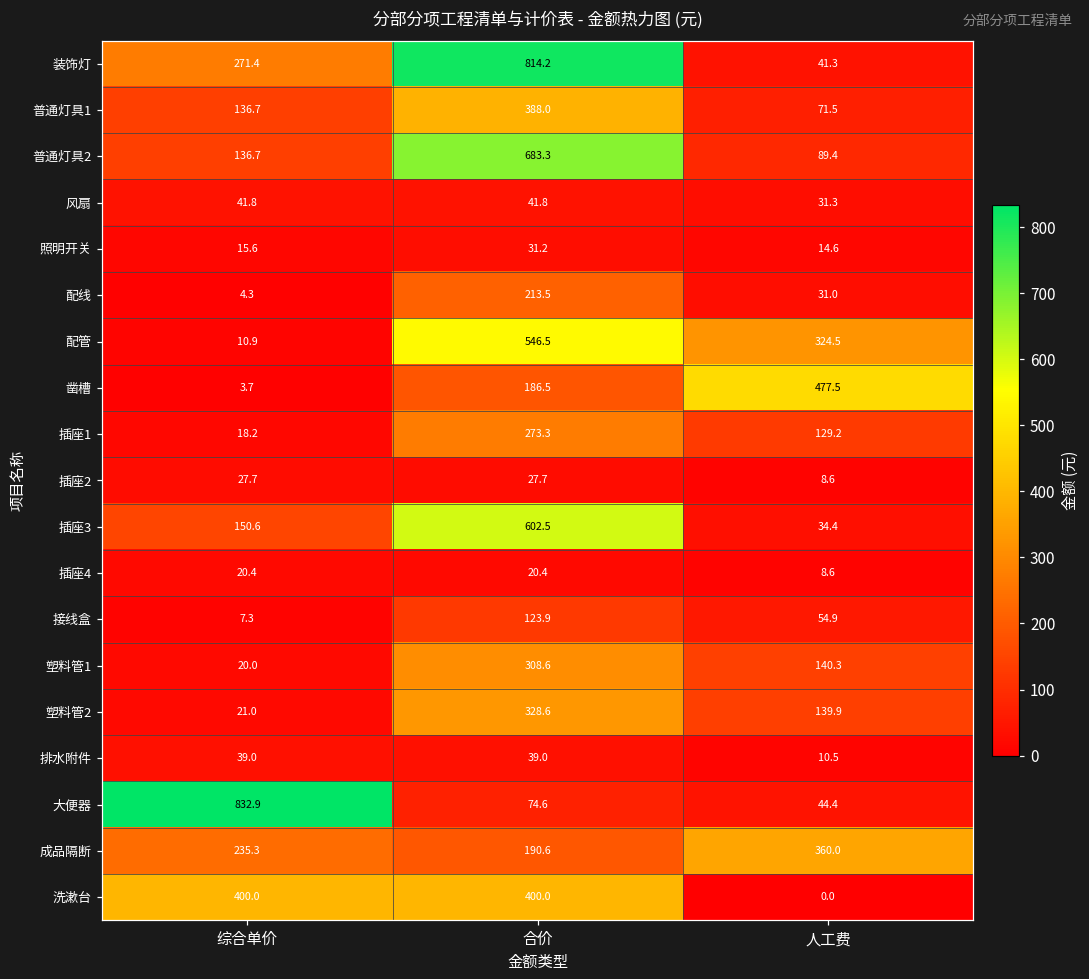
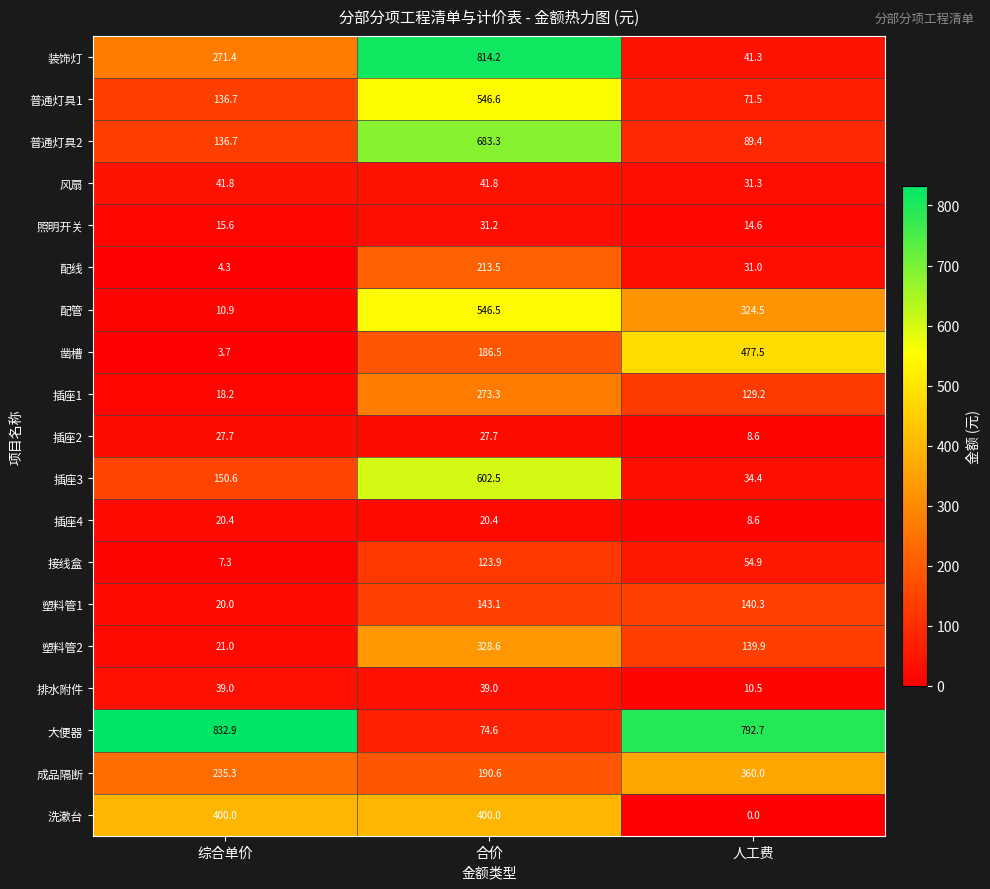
普通灯具1, 合价: 388.0 -> 546.6
塑料管1, 合价: 308.6 -> 143.1
大便器, 人工费: 44.4 -> 792.7
